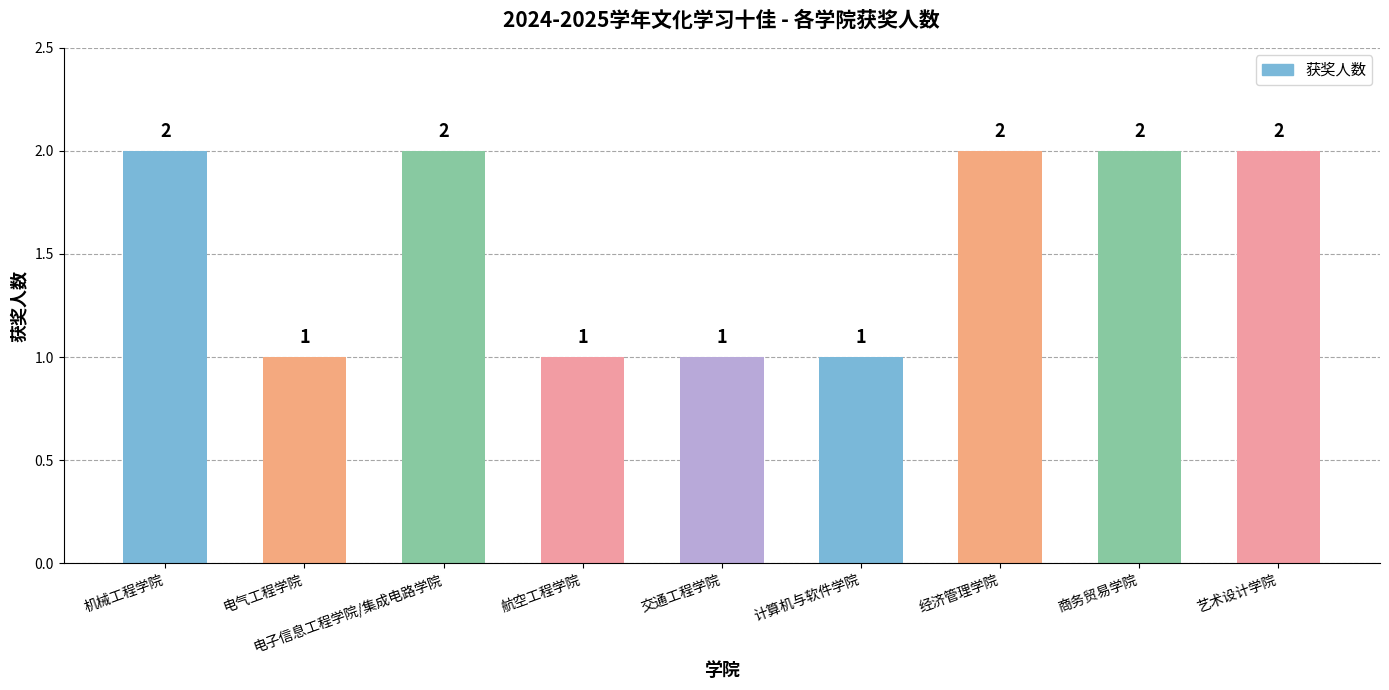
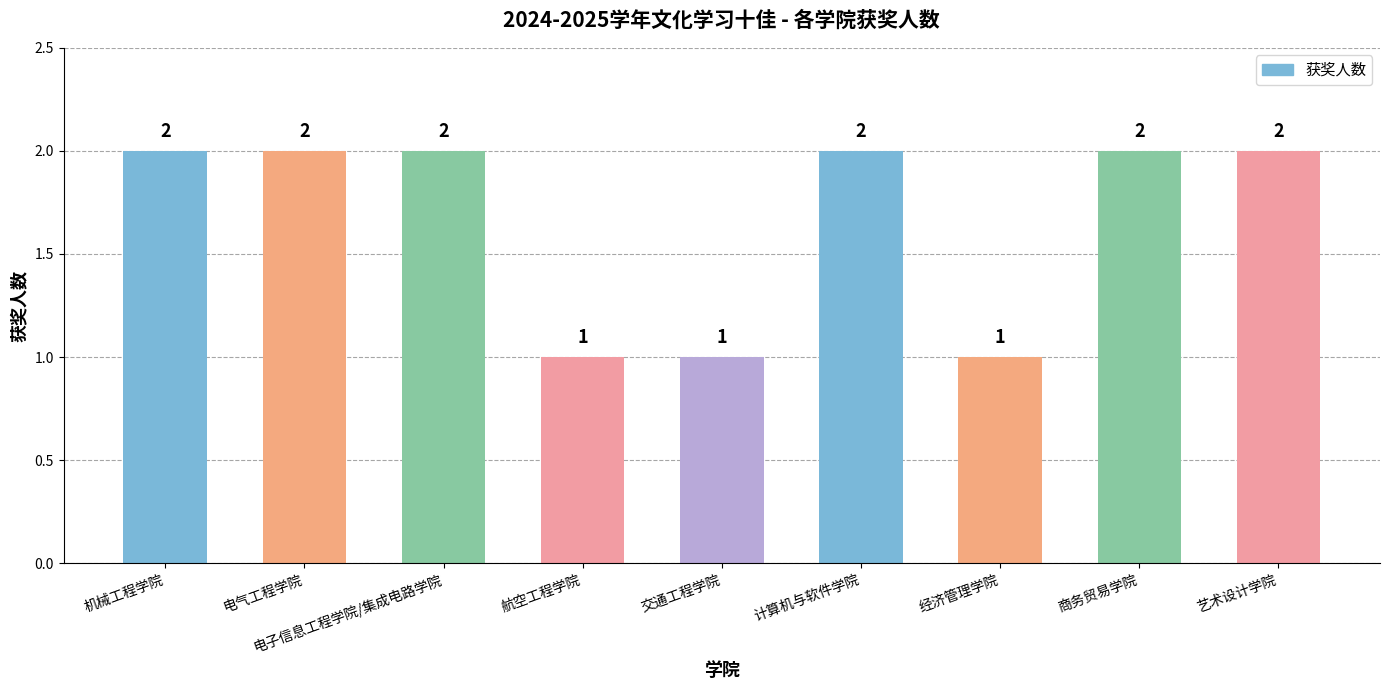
电气工程学院: 1 -> 2
计算机与软件学院: 1 -> 2
经济管理学院: 2 -> 1
